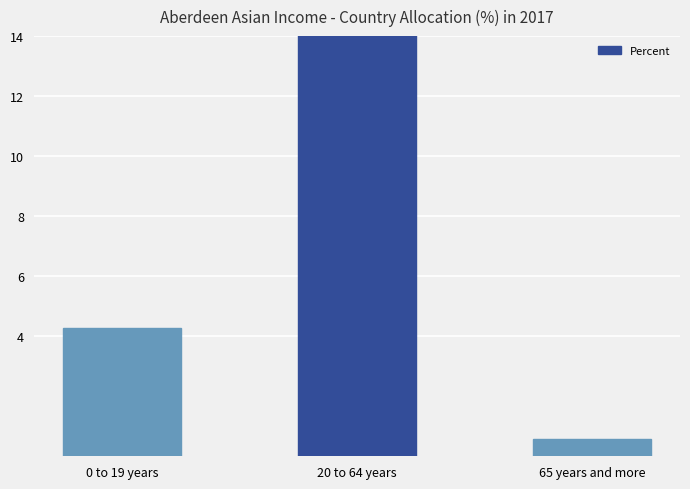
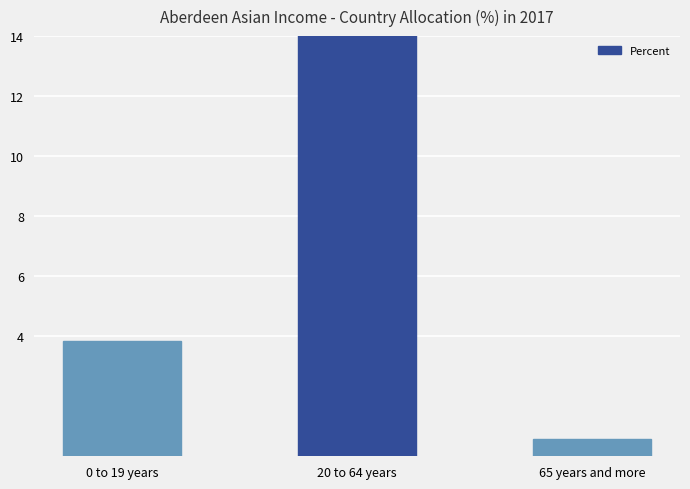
0 to 19 years: 4.3 -> 3.9
